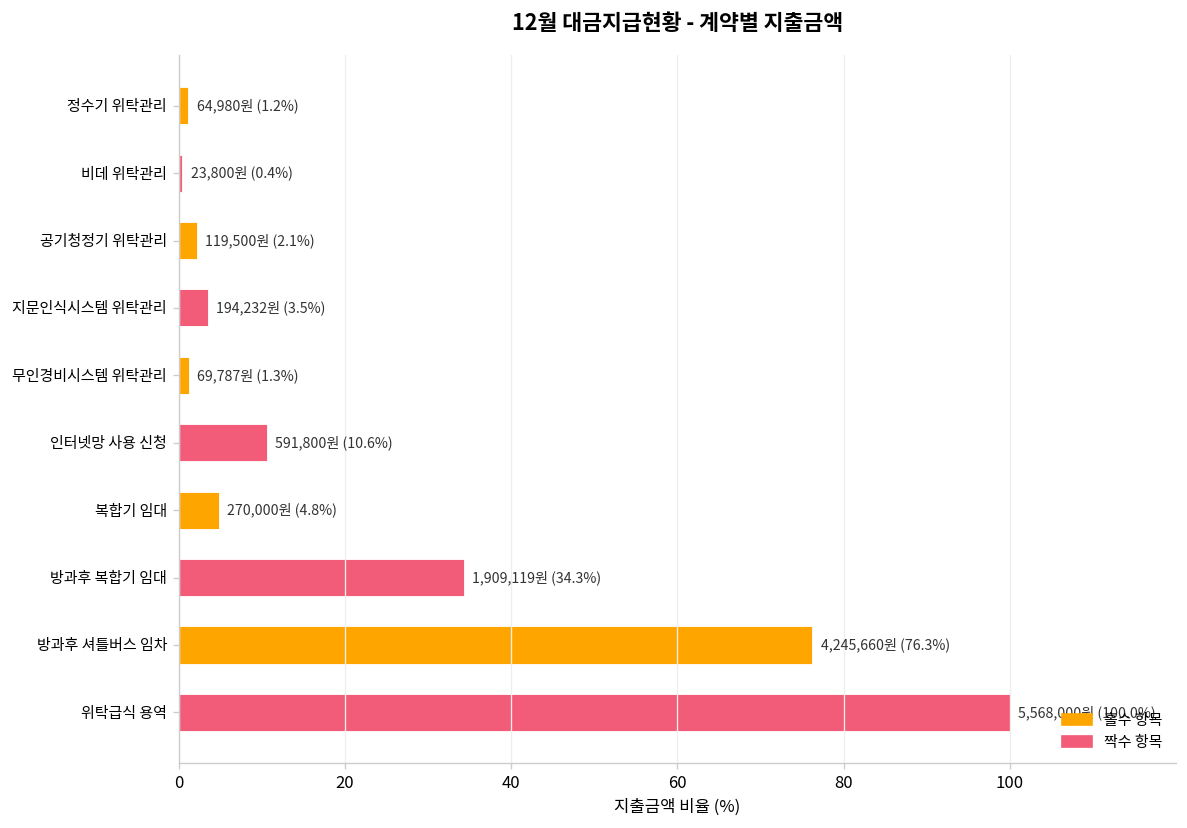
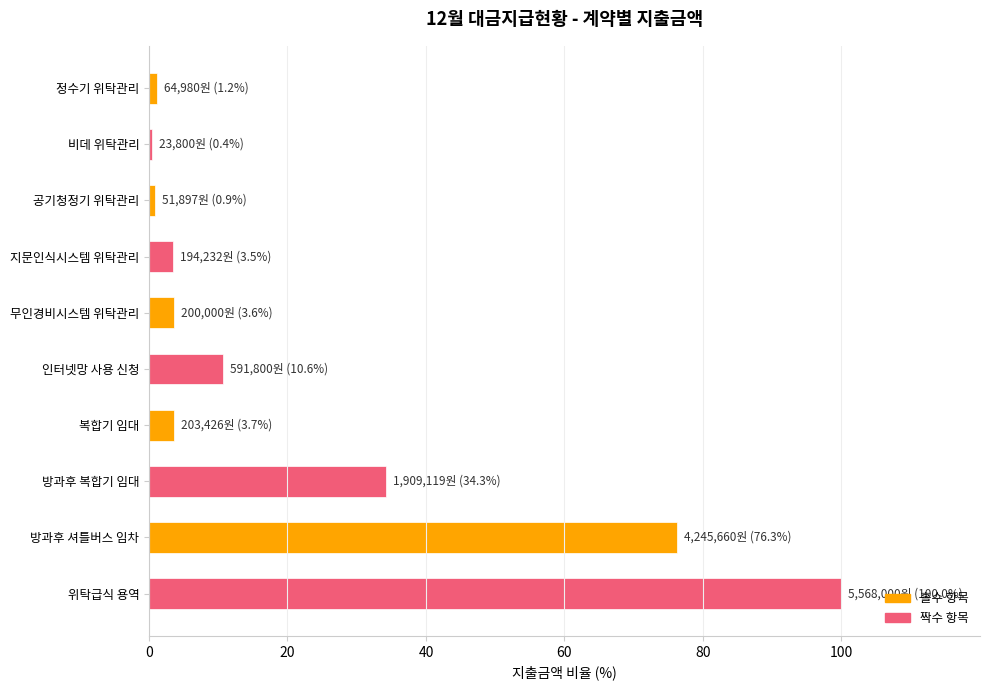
공기청정기 위탁관리: 119,500원 (2.1%) -> 51,897원 (0.9%)
무인경비시스템 위탁관리: 69,787원 (1.3%) -> 200,000원 (3.6%)
복합기 임대: 270,000원 (4.8%) -> 203,426원 (3.7%)
